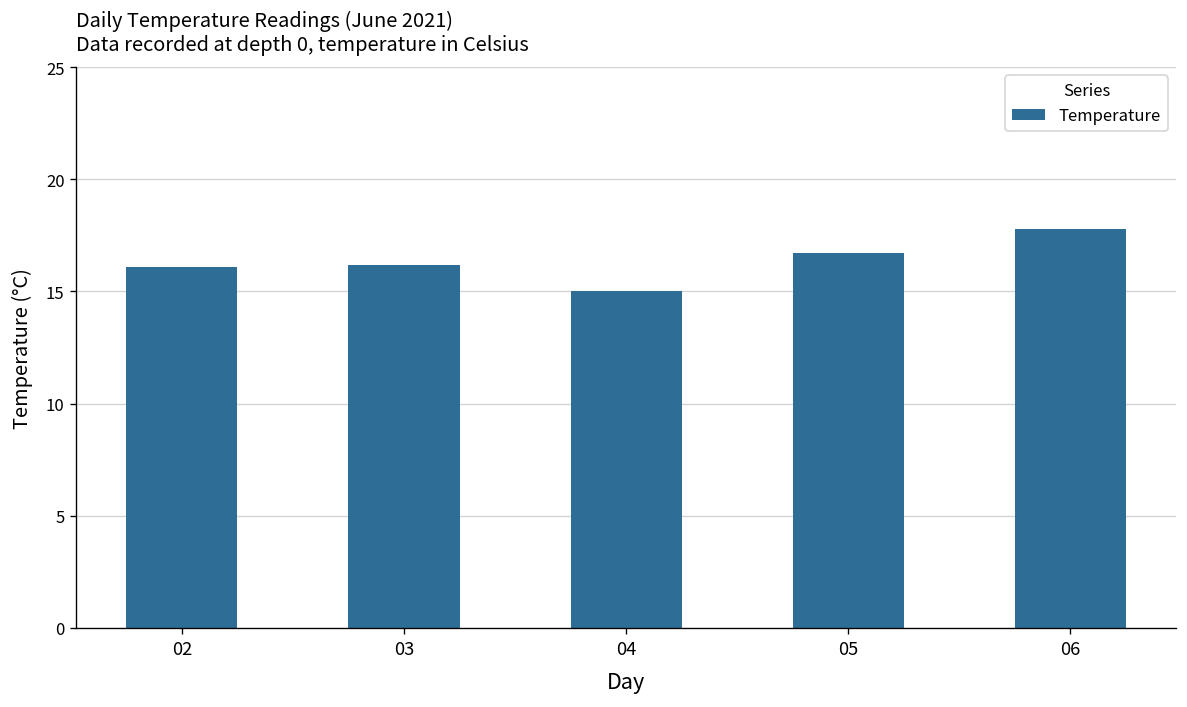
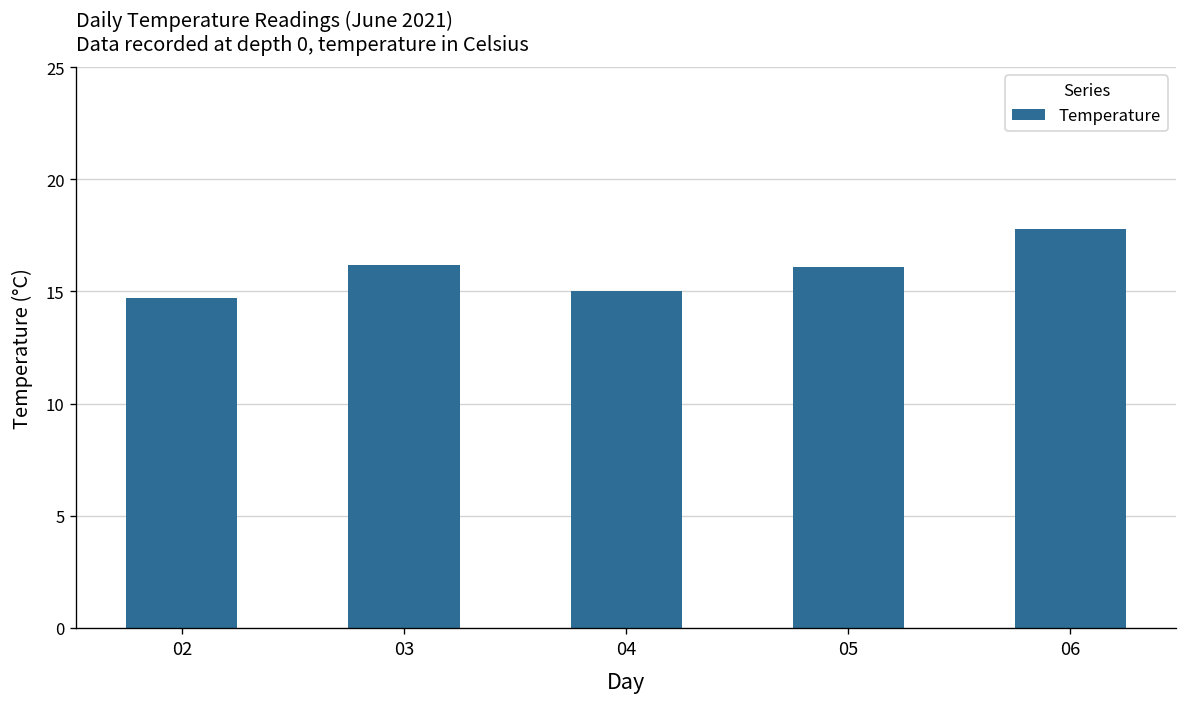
02: 16.1 -> 14.7
05: 16.7 -> 16.1
